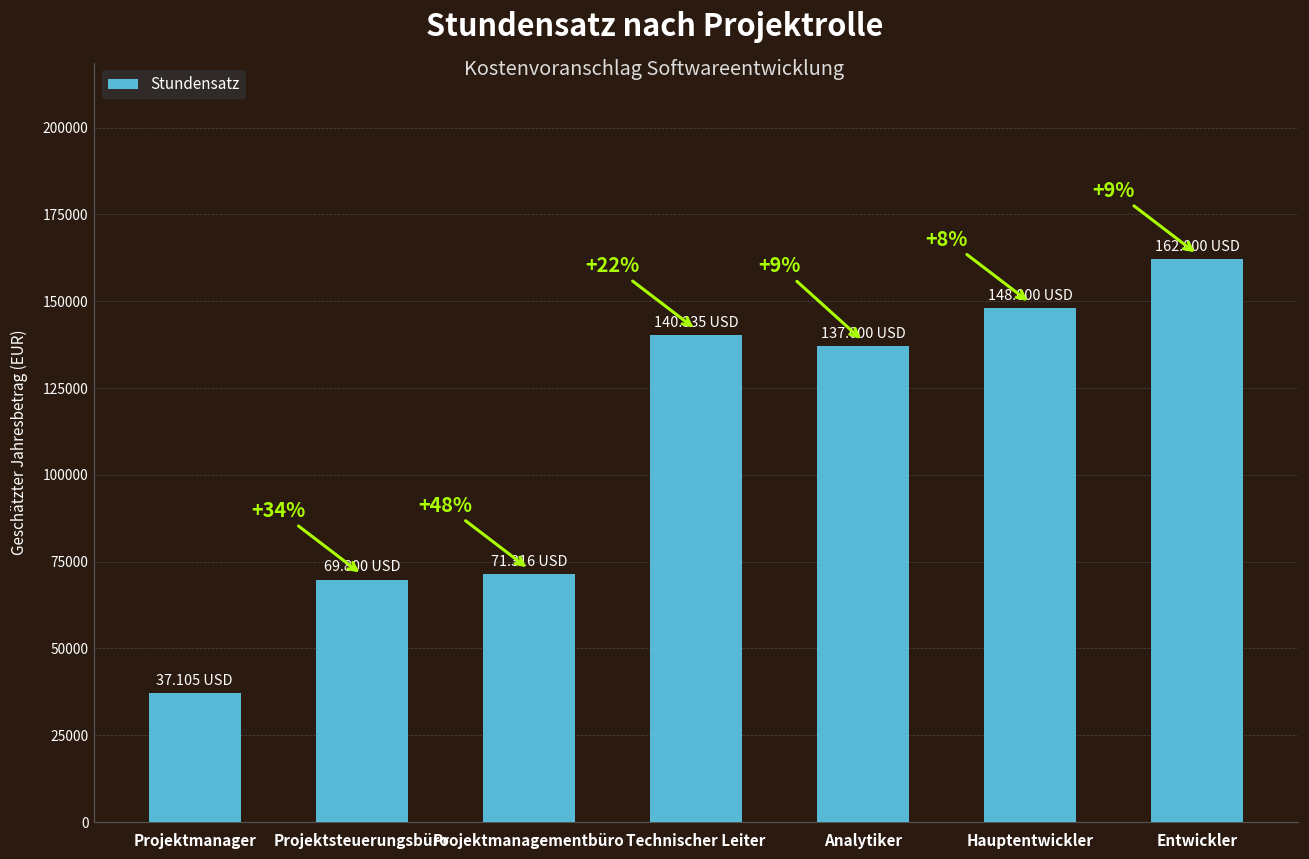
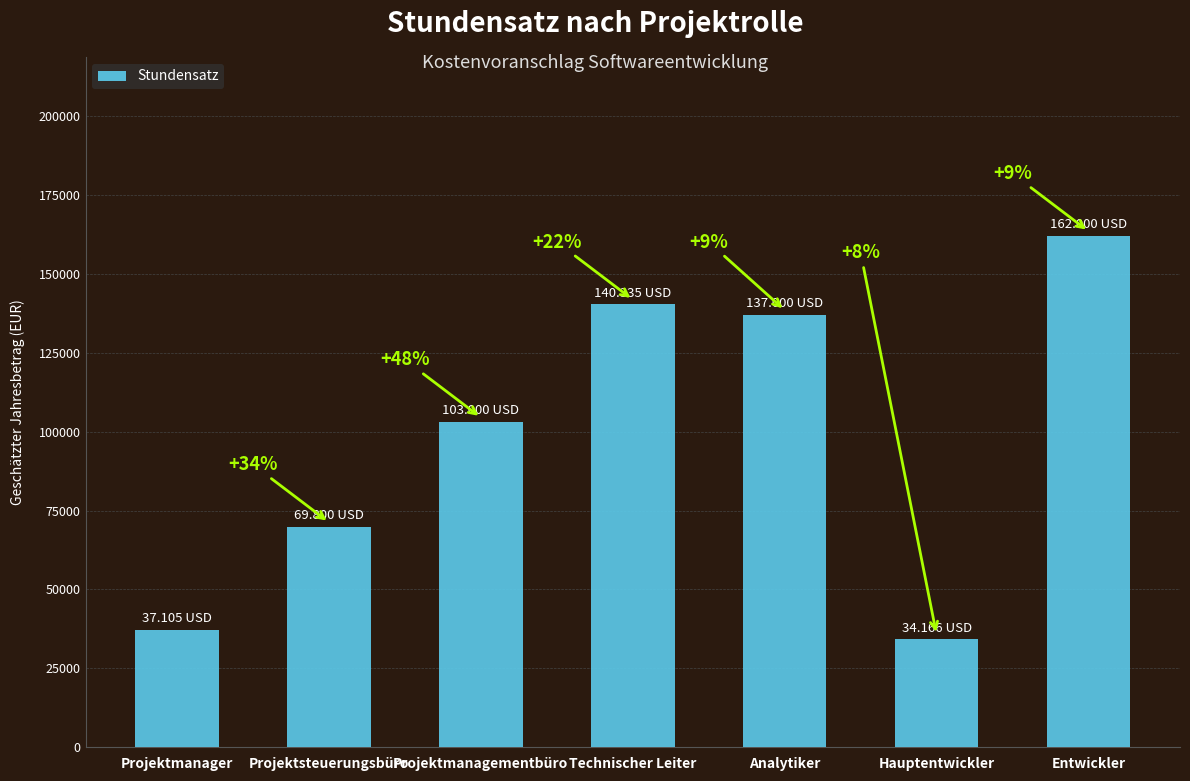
Projektmanagementbüro: 71.316 -> 103.000
Hauptentwickler: 148.000 -> 34.166
